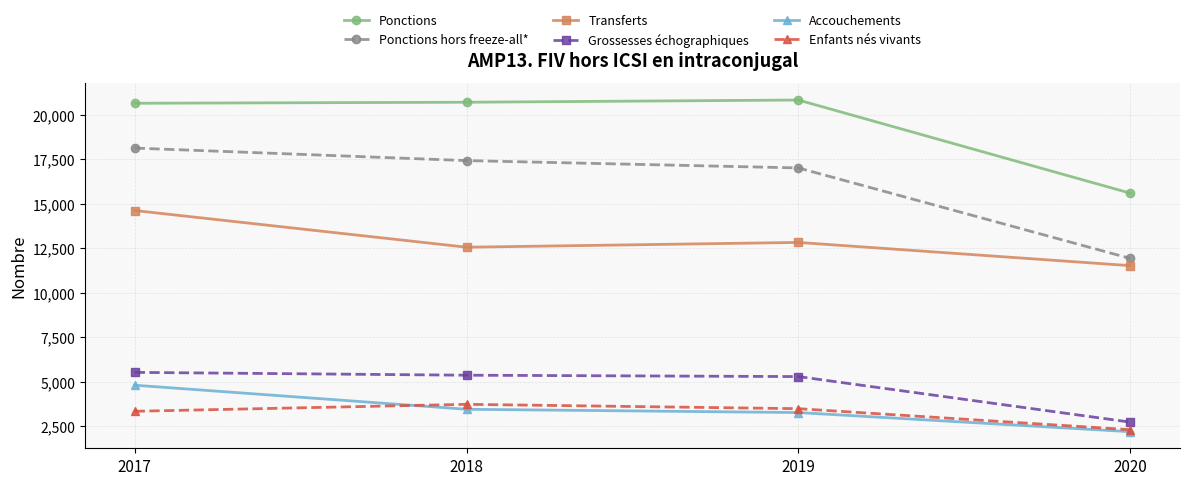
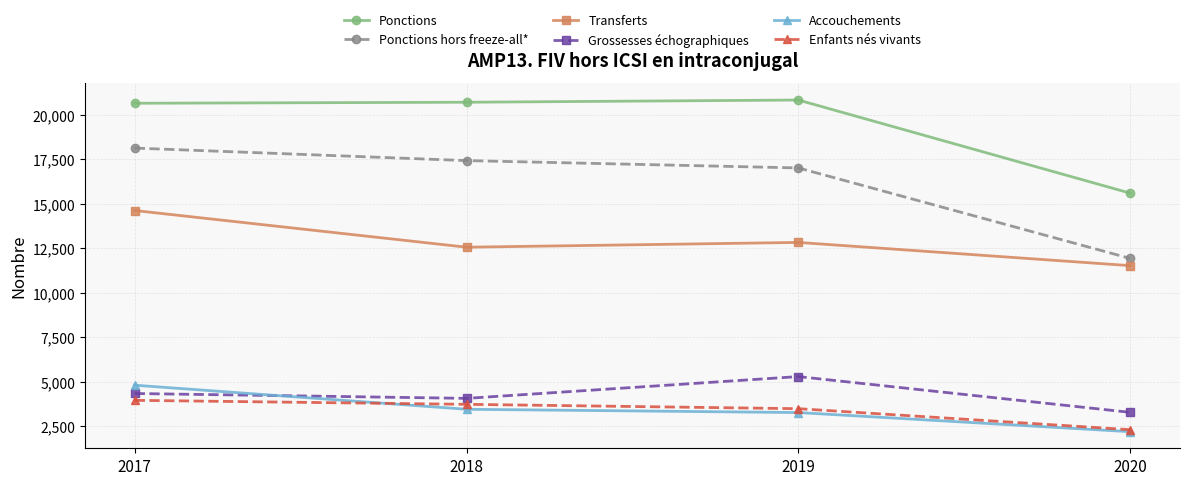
Grossesses échographiques, 2017: 5,500 -> 4,400
Enfants nés vivants, 2017: 3,400 -> 4,000
Grossesses échographiques, 2018: 5,400 -> 4,100
Grossesses échographiques, 2020: 2,700 -> 3,300
